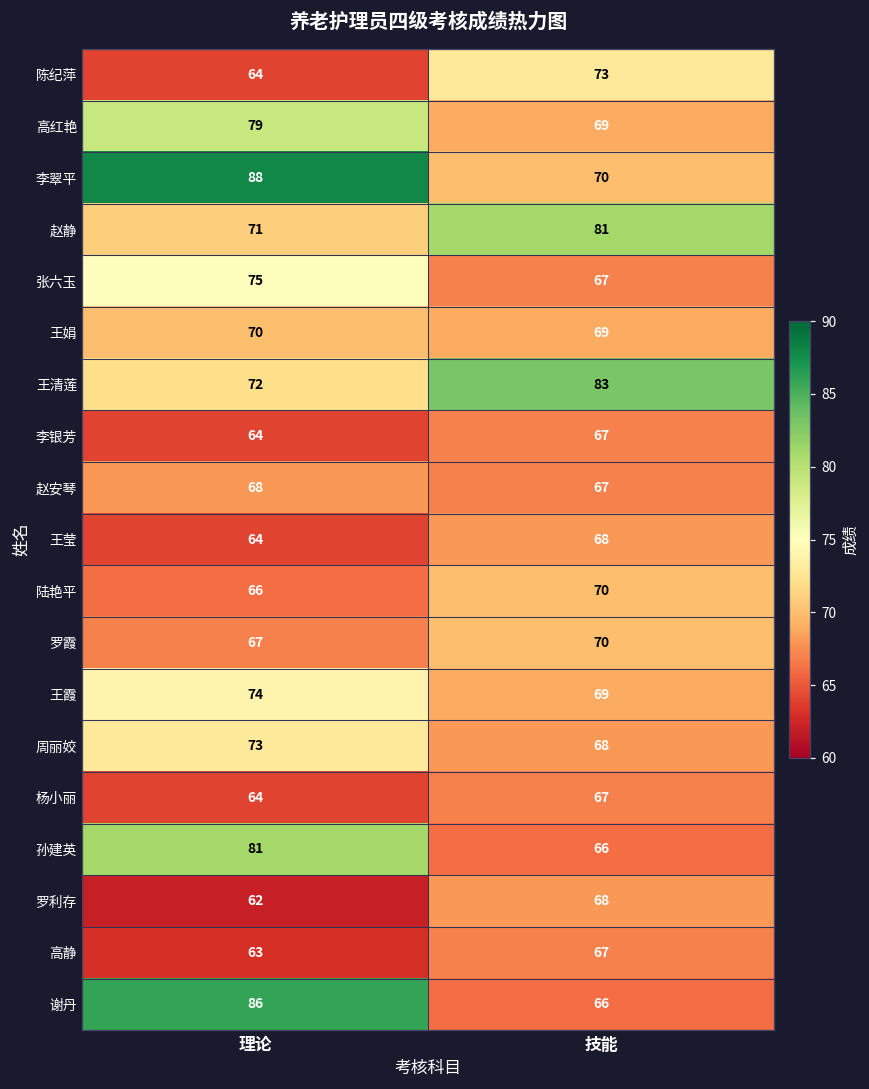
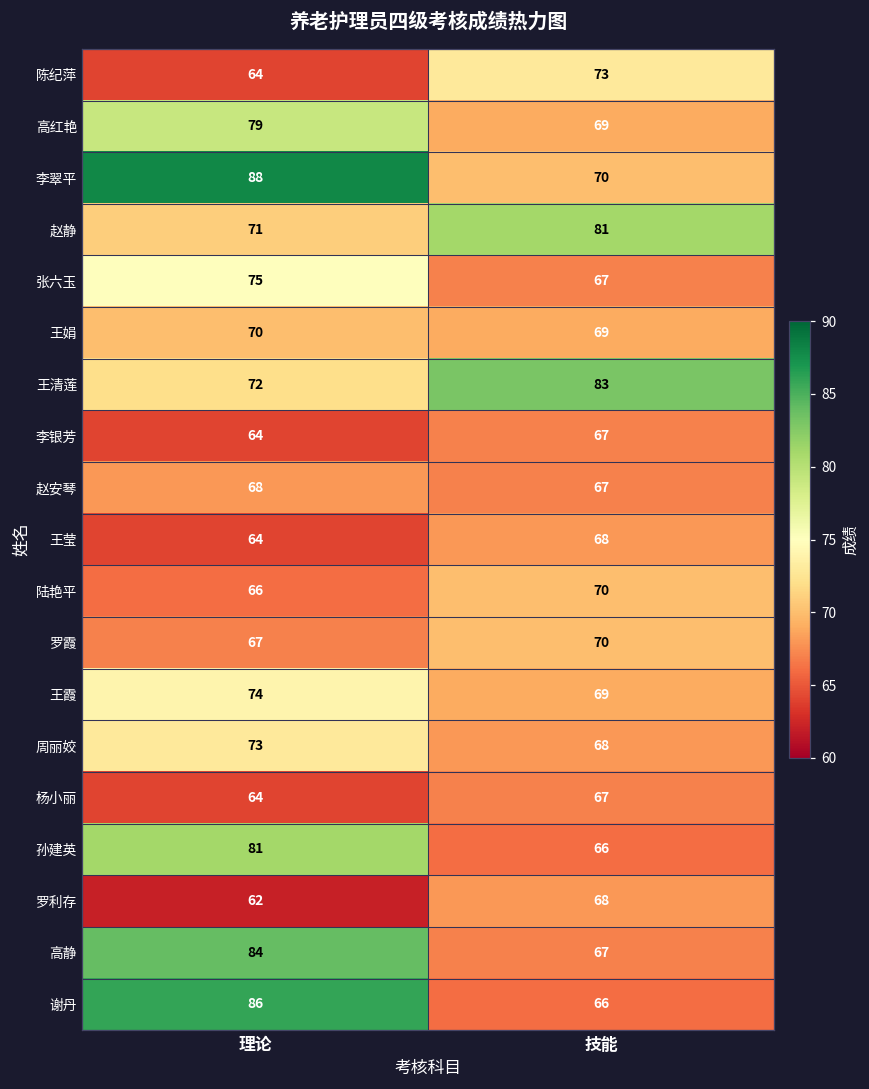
高静, 理论: 63 -> 84
